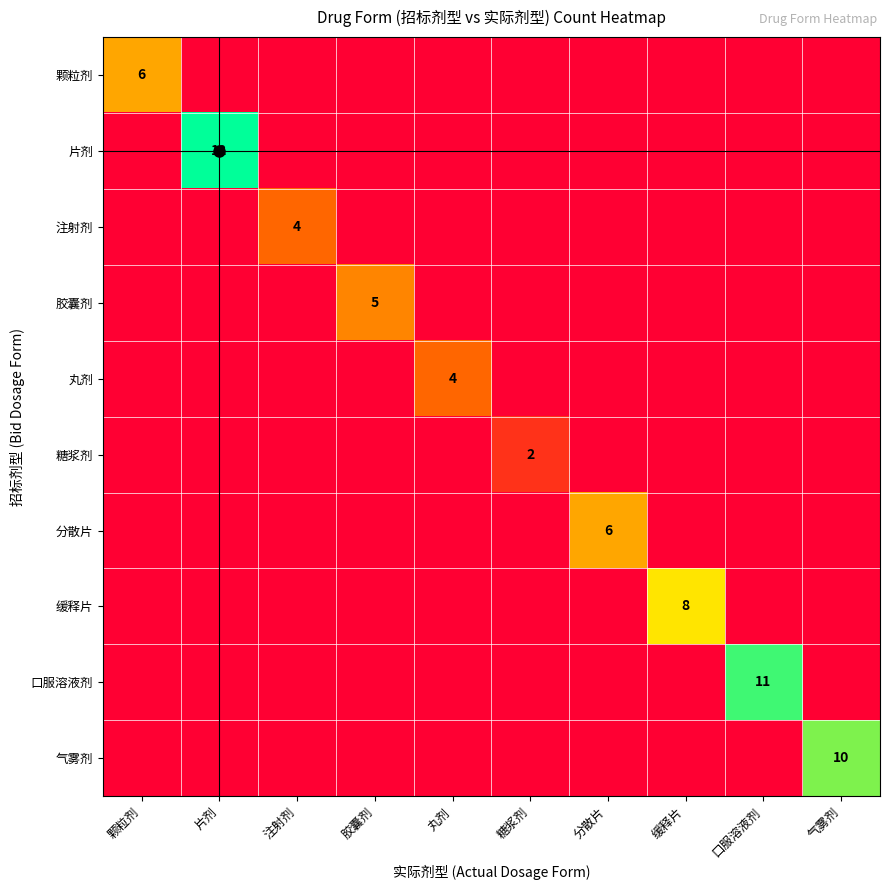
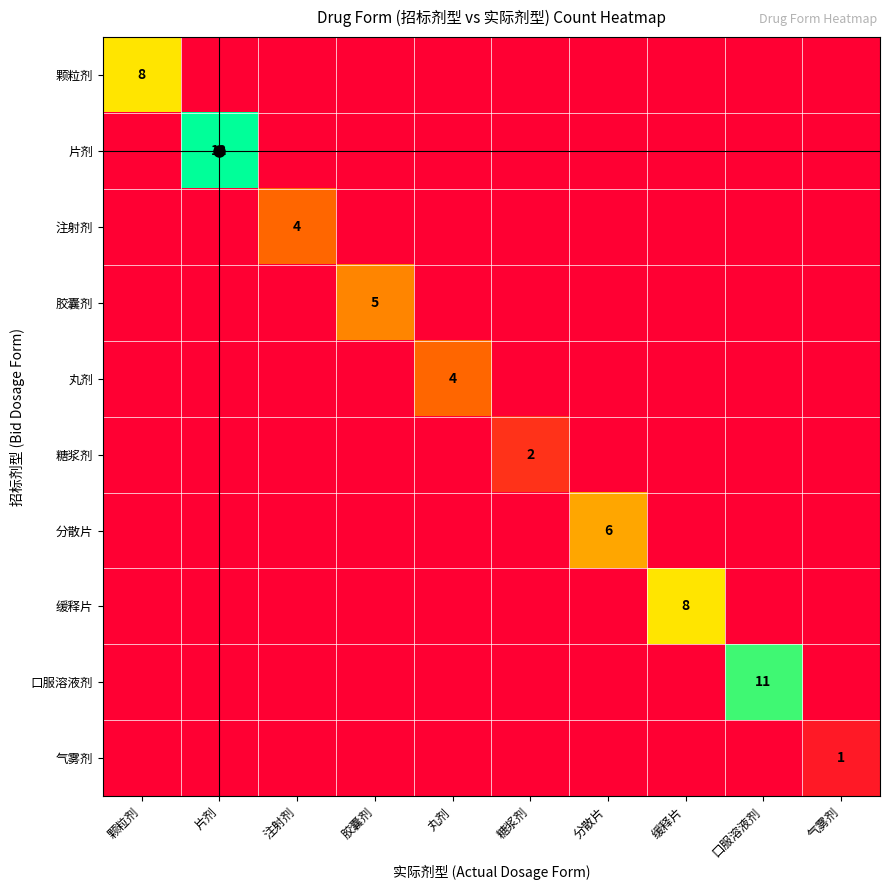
颗粒剂, 颗粒剂: 6 -> 8
气雾剂, 气雾剂: 10 -> 1
